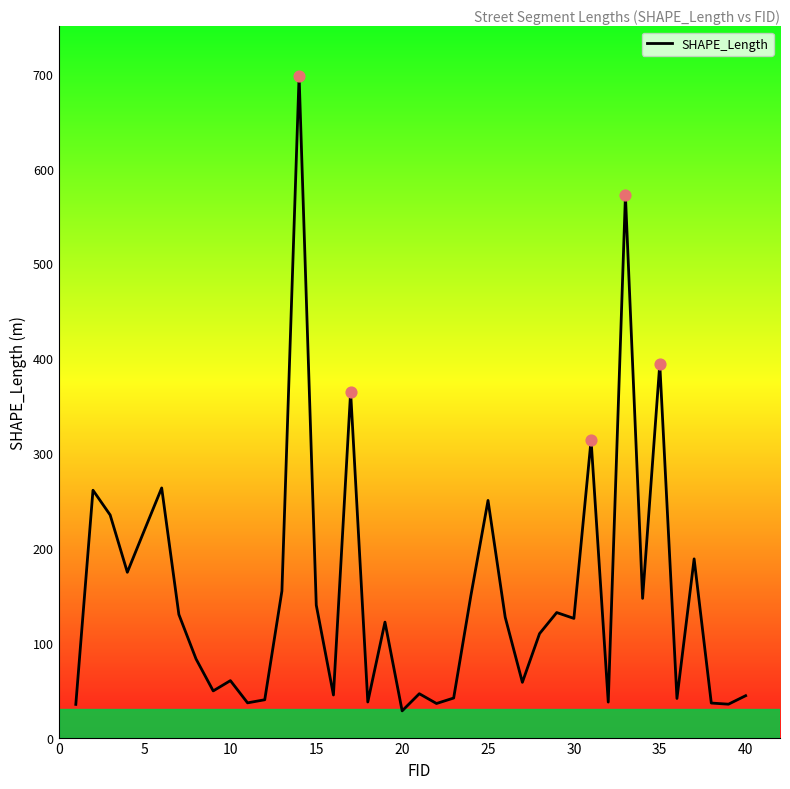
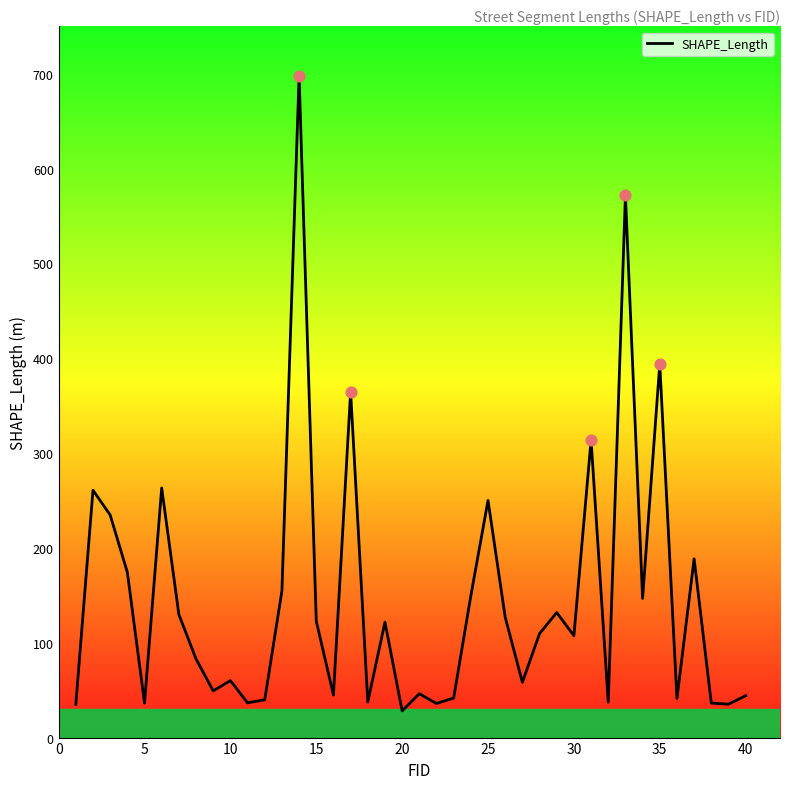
SHAPE_Length, 5: 220 -> 40
SHAPE_Length, 15: 140 -> 120
SHAPE_Length, 30: 130 -> 110
